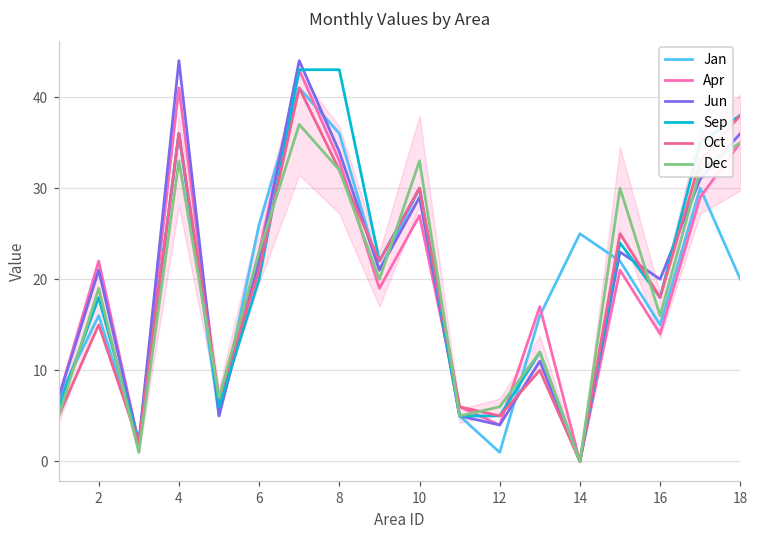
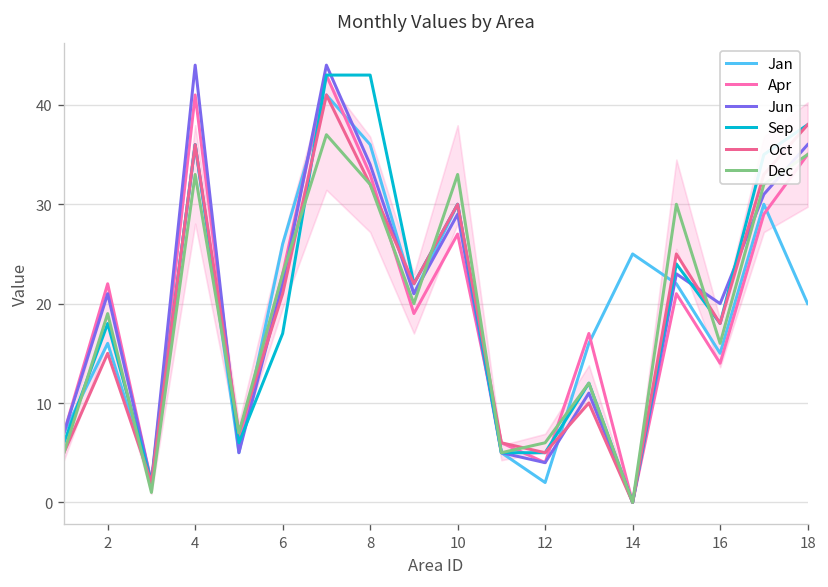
Sep, 6: 20 -> 17
Jan, 12: 1 -> 2
